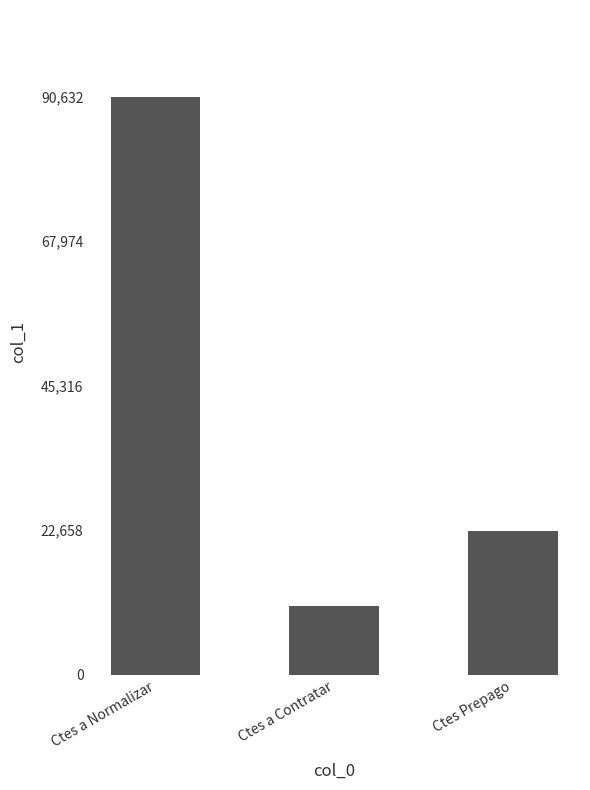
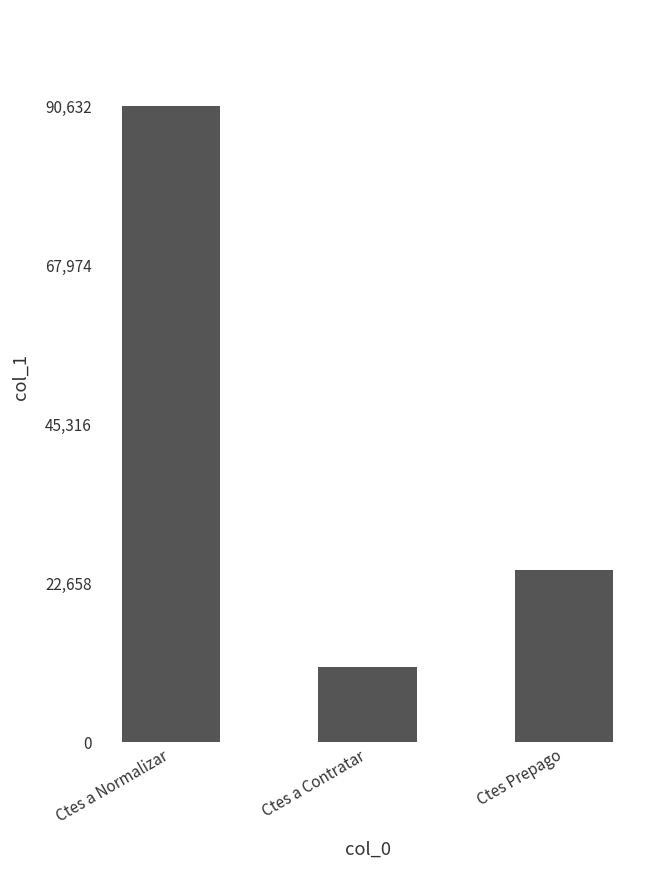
Ctes Prepago: 23,000 -> 25,000
